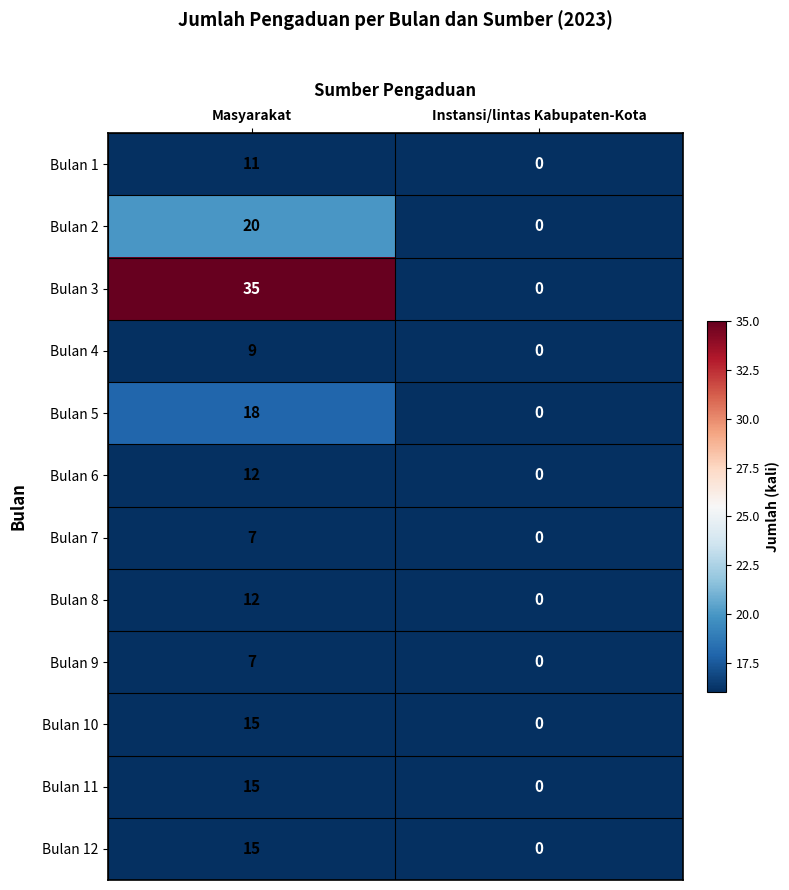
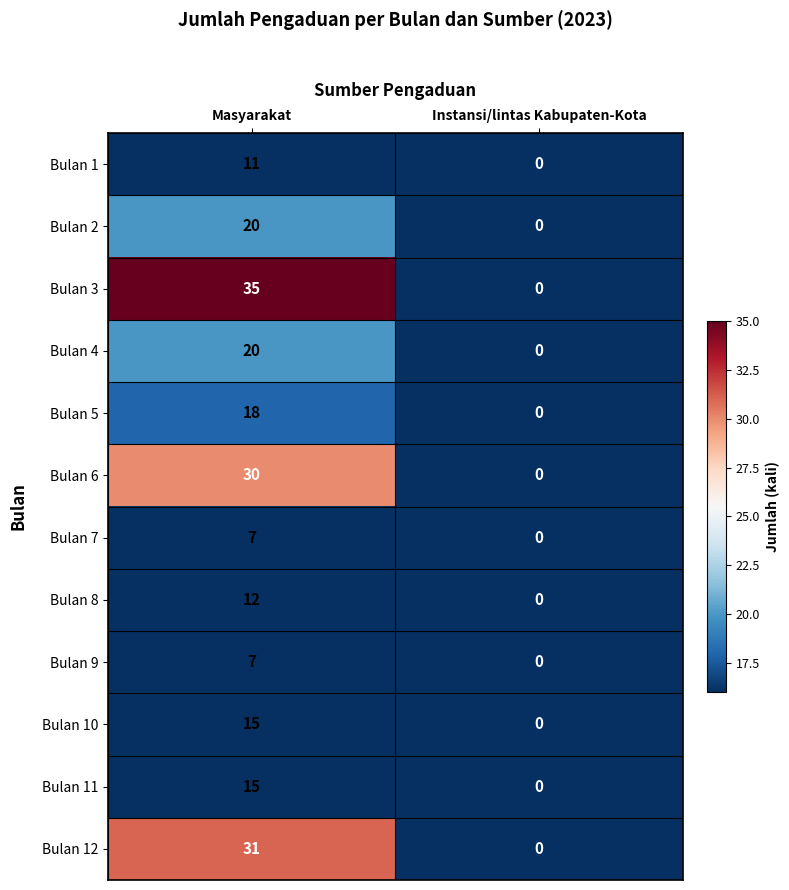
Bulan 4, Masyarakat: 9 -> 20
Bulan 6, Masyarakat: 12 -> 30
Bulan 12, Masyarakat: 15 -> 31
